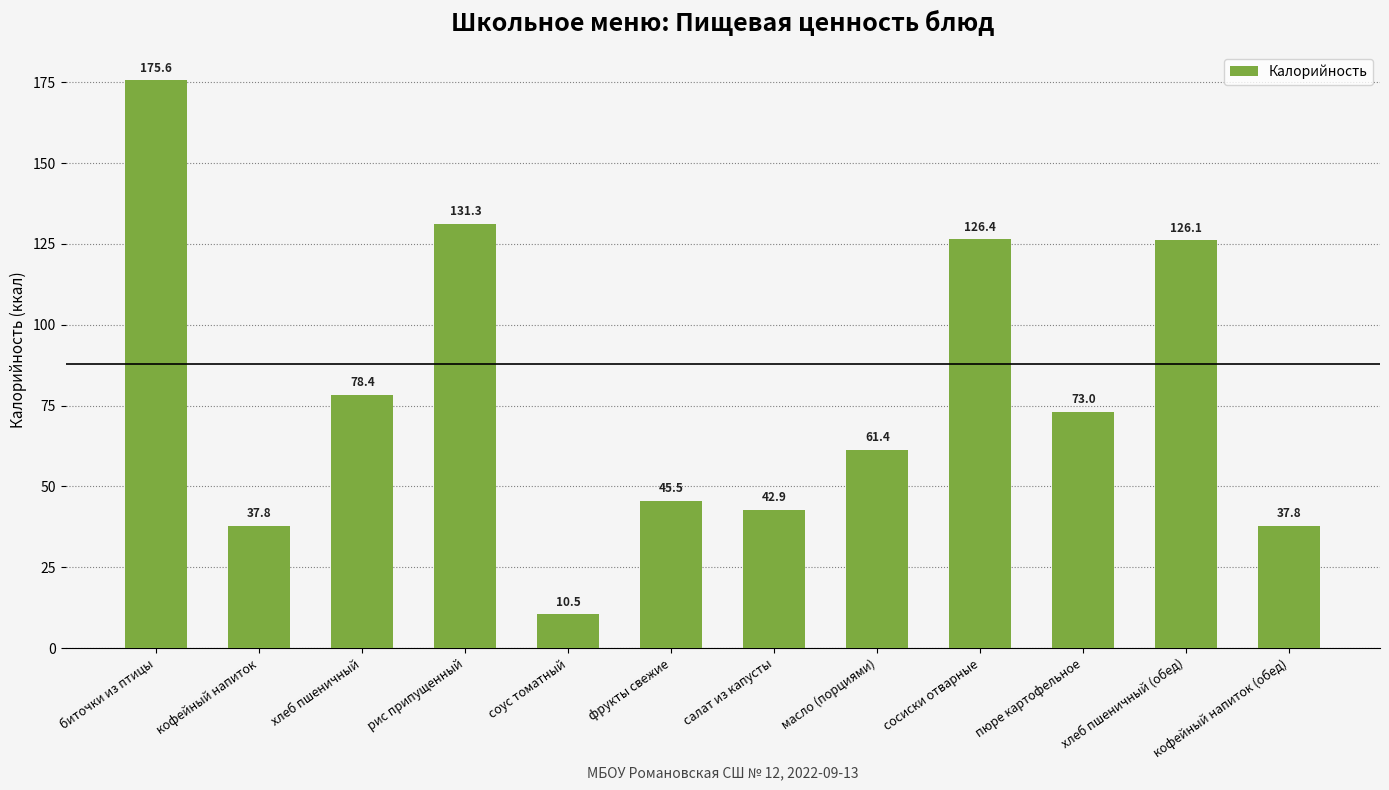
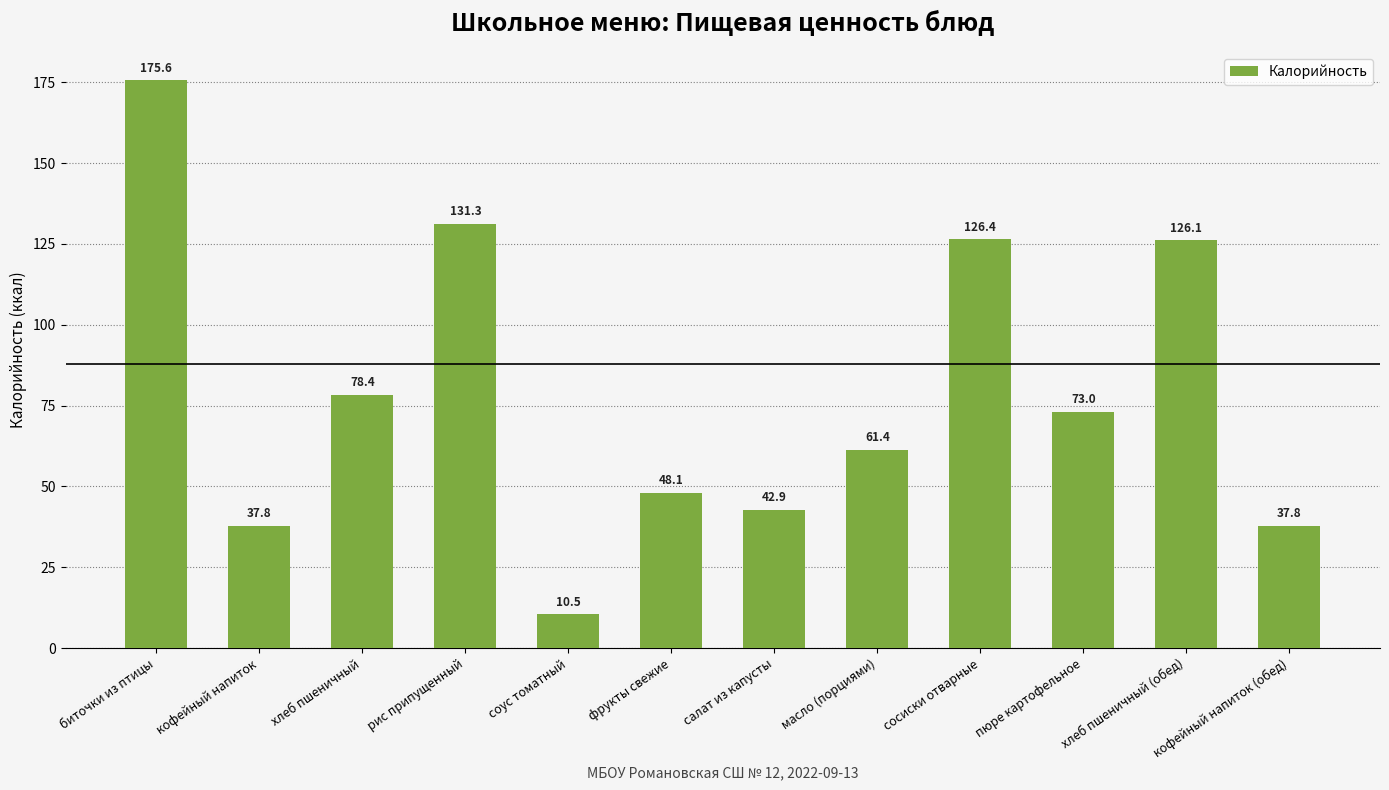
фрукты свежие: 45.5 -> 48.1
